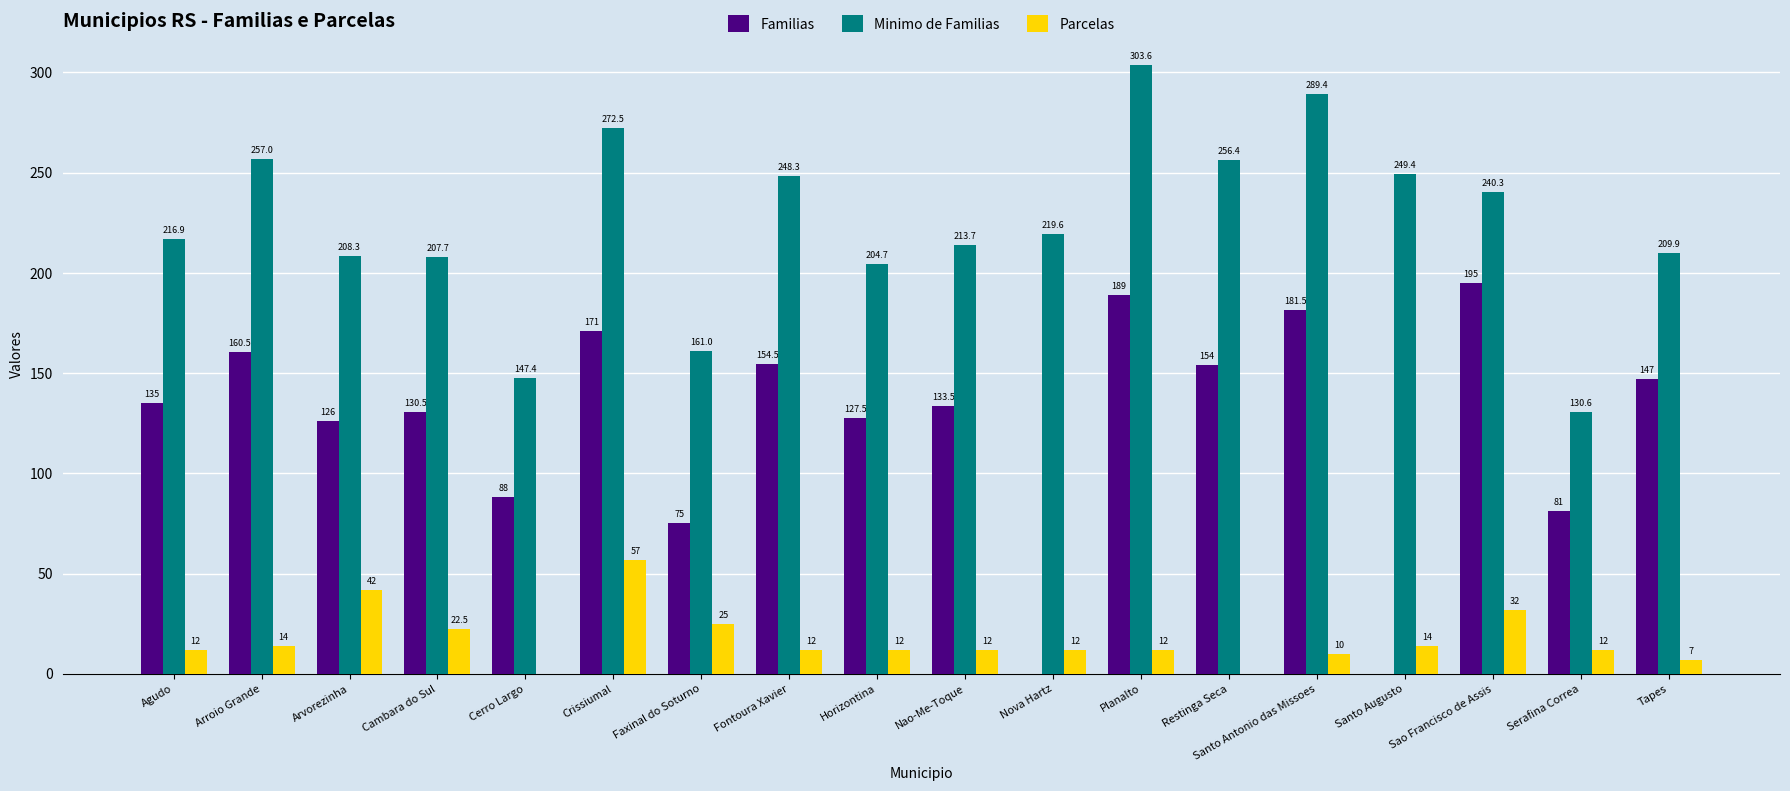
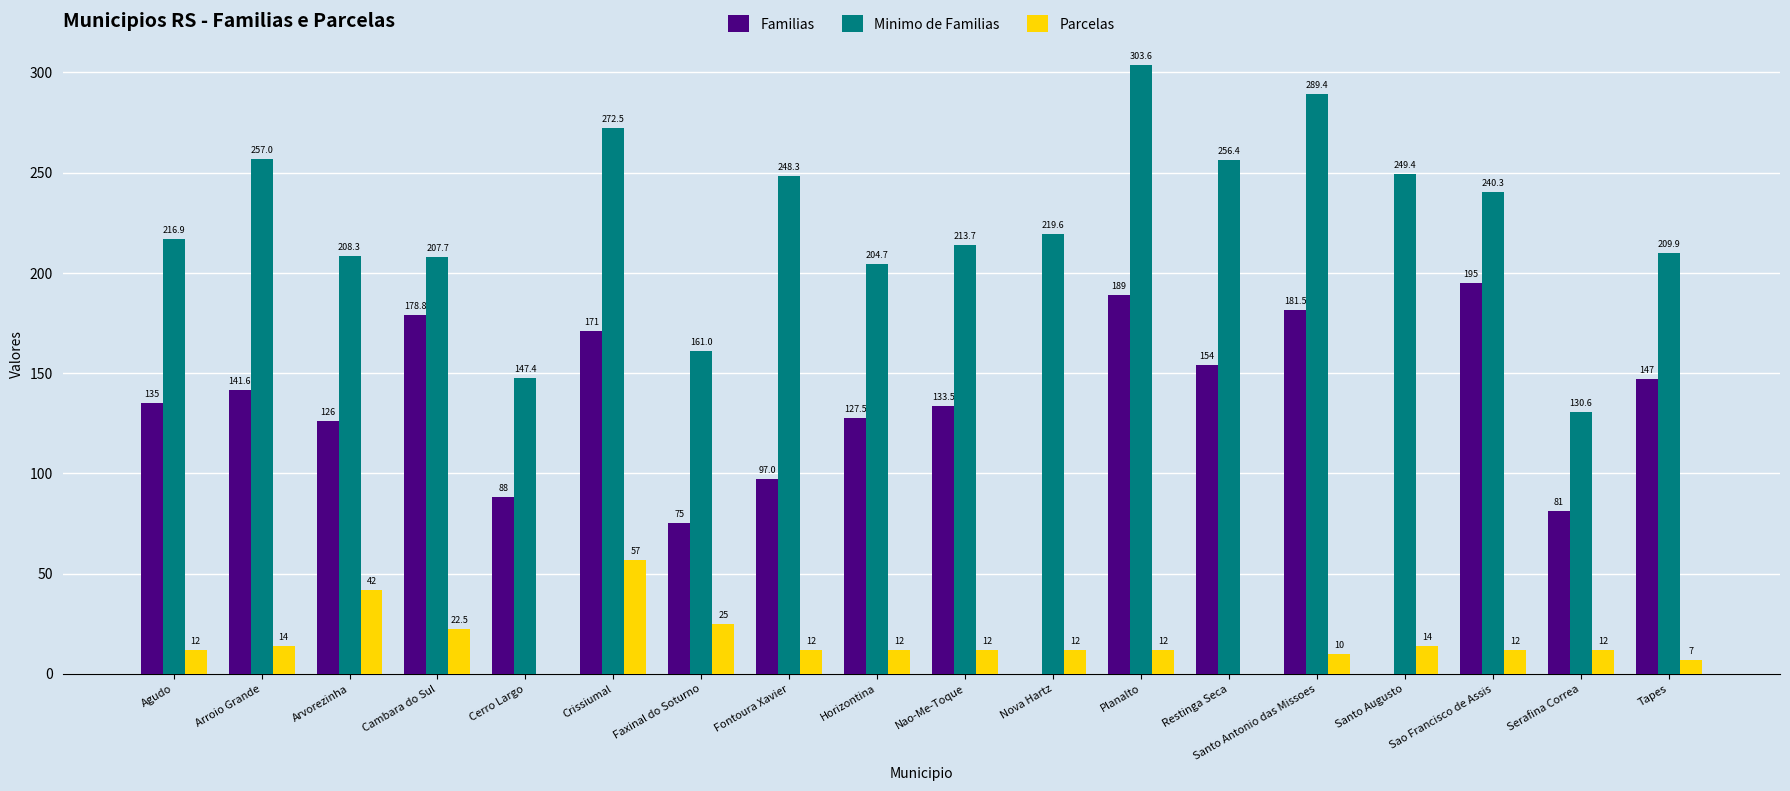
Familias, Arroio Grande: 160.5 -> 141.6
Familias, Cambara do Sul: 130.5 -> 178.8
Familias, Fontoura Xavier: 154.5 -> 97.0
Parcelas, Sao Francisco de Assis: 32 -> 12
